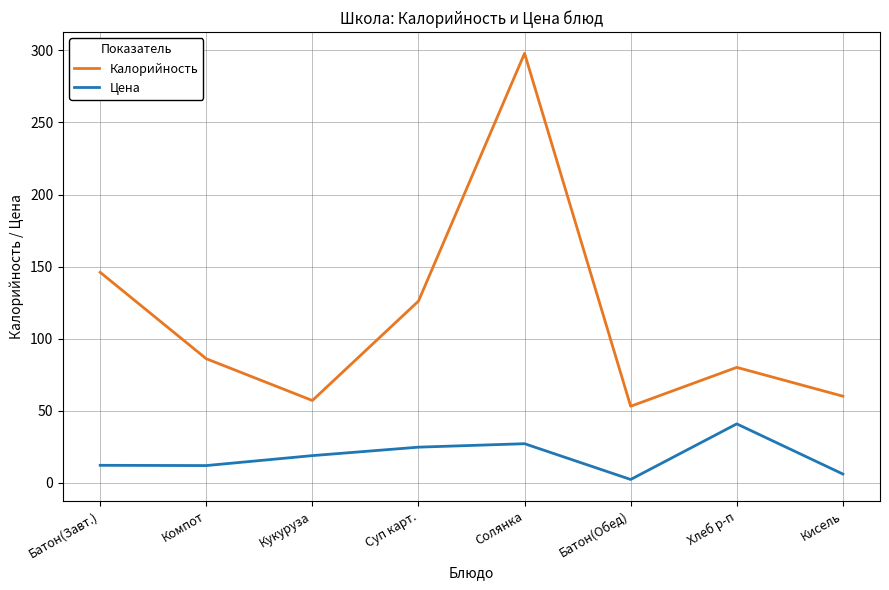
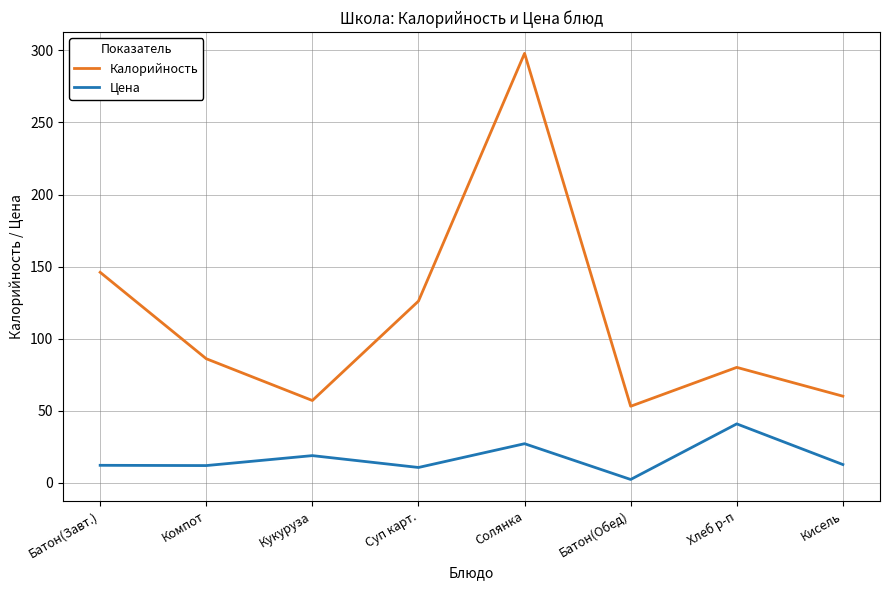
Цена, Суп карт.: 25 -> 11
Цена, Кисель: 6 -> 13
